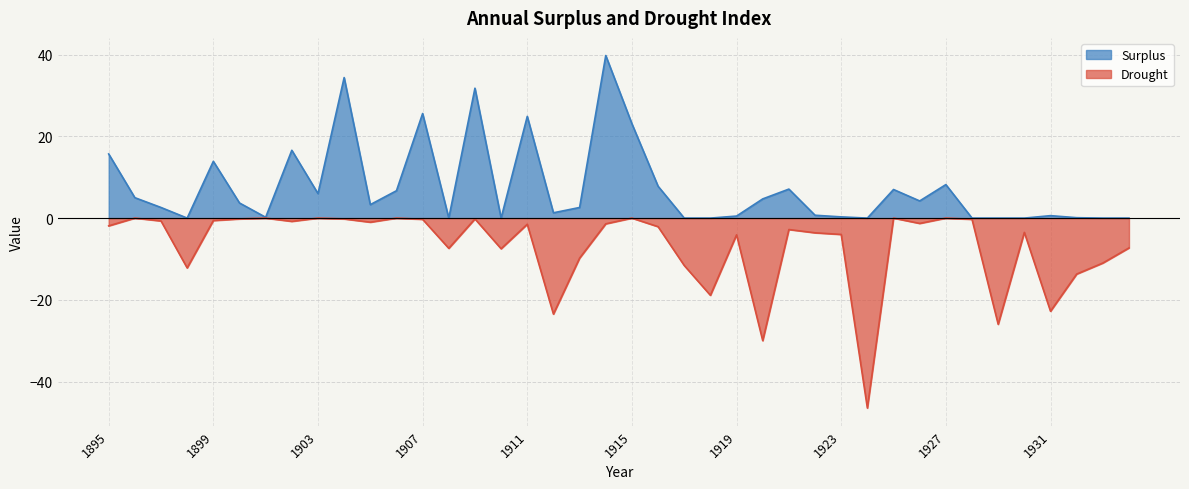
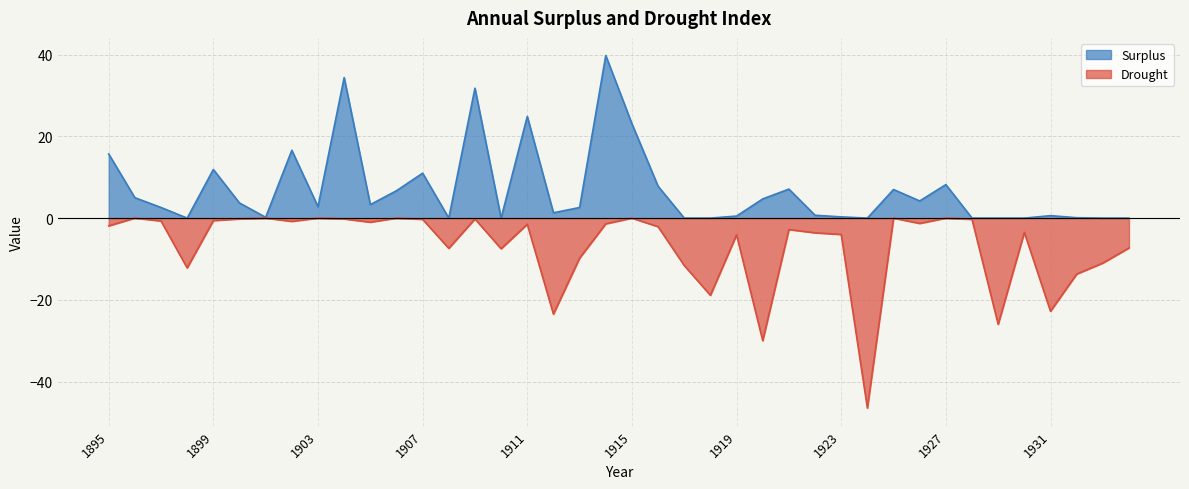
Surplus, 1899: 14 -> 12
Surplus, 1903: 6 -> 3
Surplus, 1907: 26 -> 11
